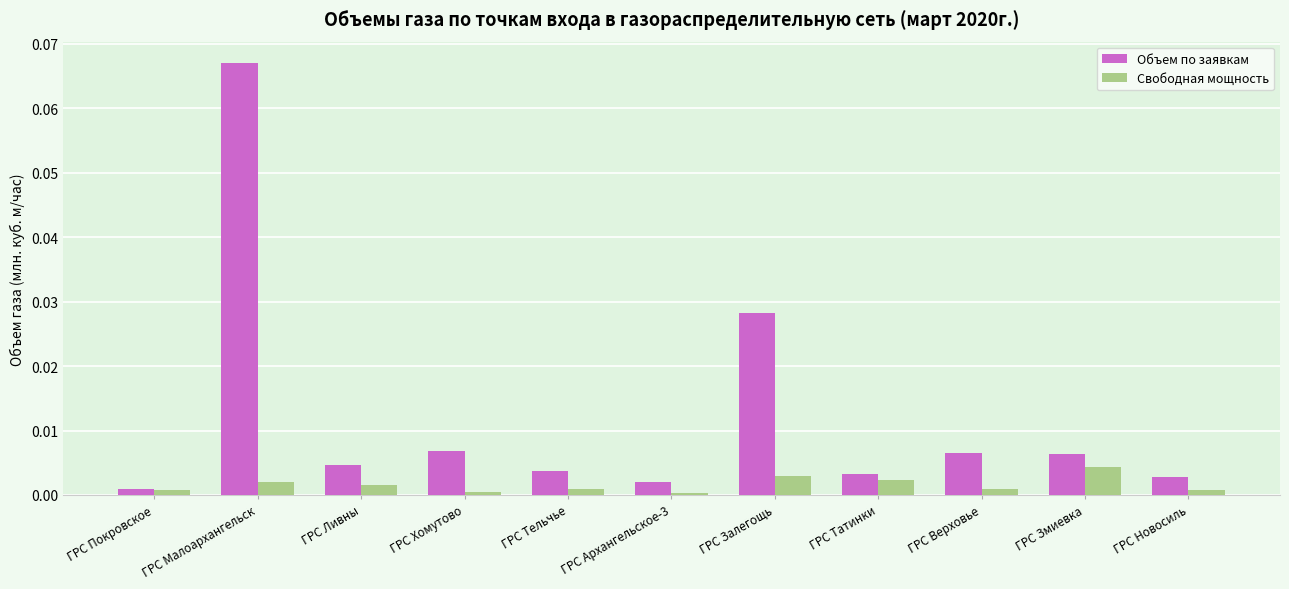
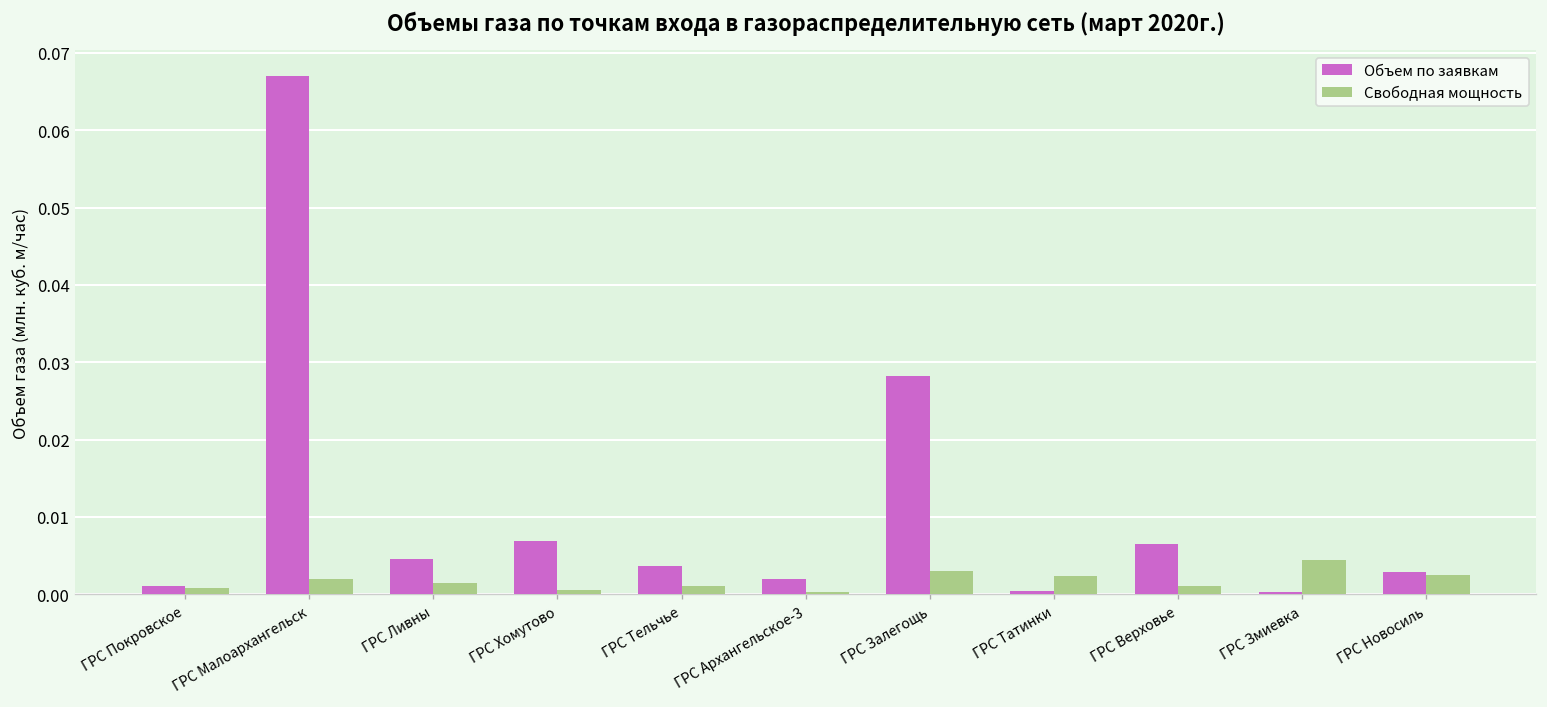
Объем по заявкам, ГРС Татинки: 0.003 -> 0.000
Объем по заявкам, ГРС Змиевка: 0.006 -> 0.000
Свободная мощность, ГРС Новосиль: 0.001 -> 0.003
